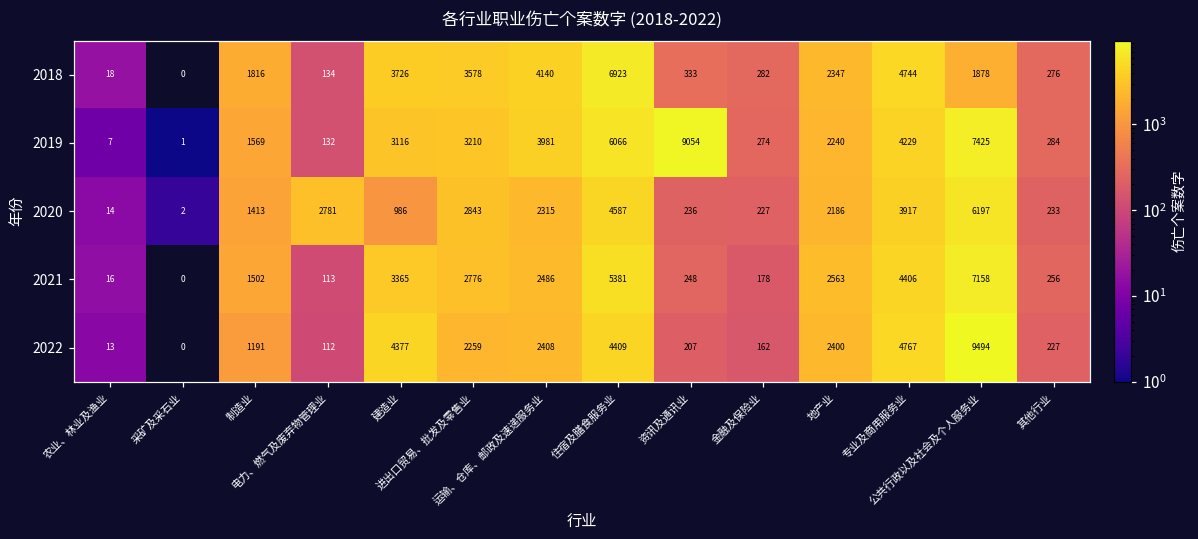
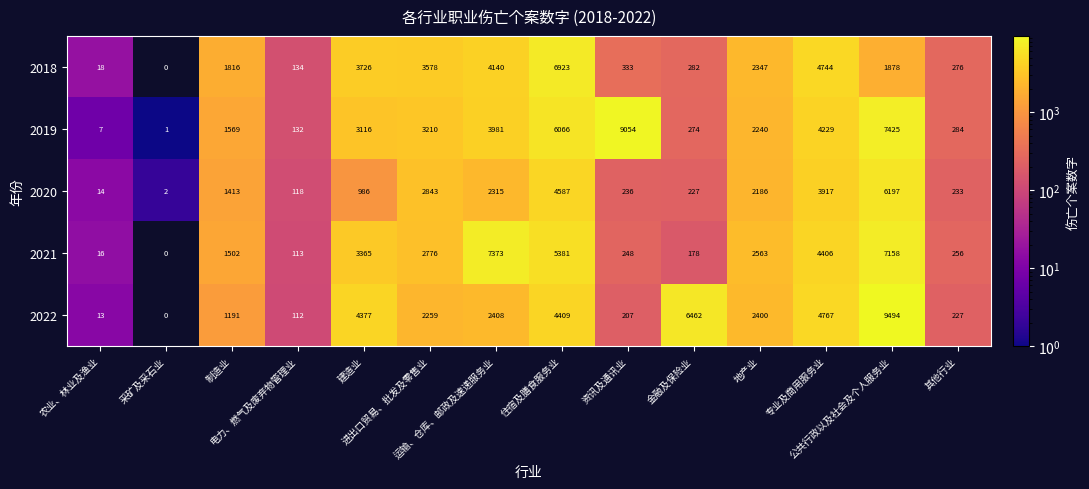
2020, 电力、燃气及废弃物管理业: 2781 -> 118
2021, 运输、仓库、邮政及速递服务业: 2486 -> 7373
2022, 金融及保险业: 162 -> 6462
